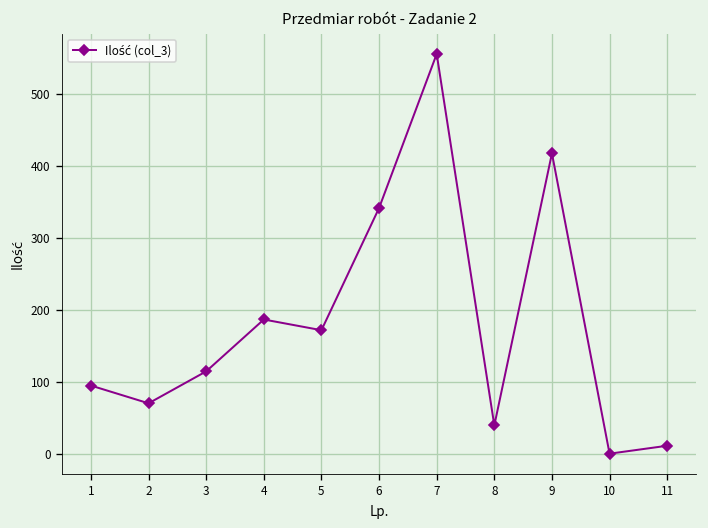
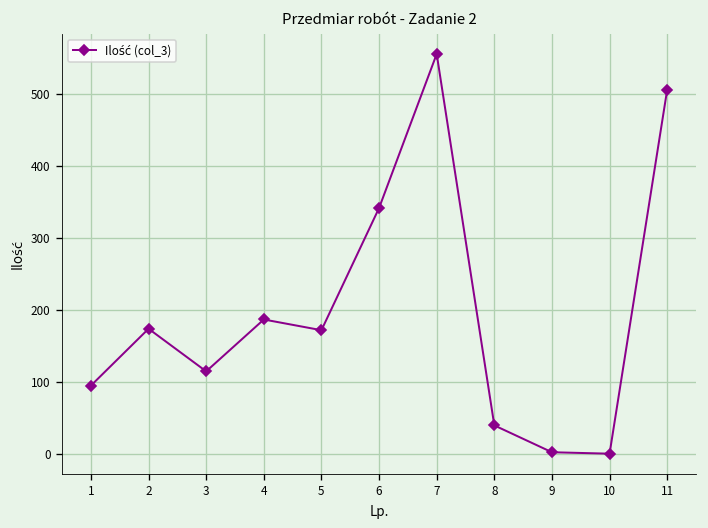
2: 70 -> 170
9: 420 -> 0
11: 10 -> 510
